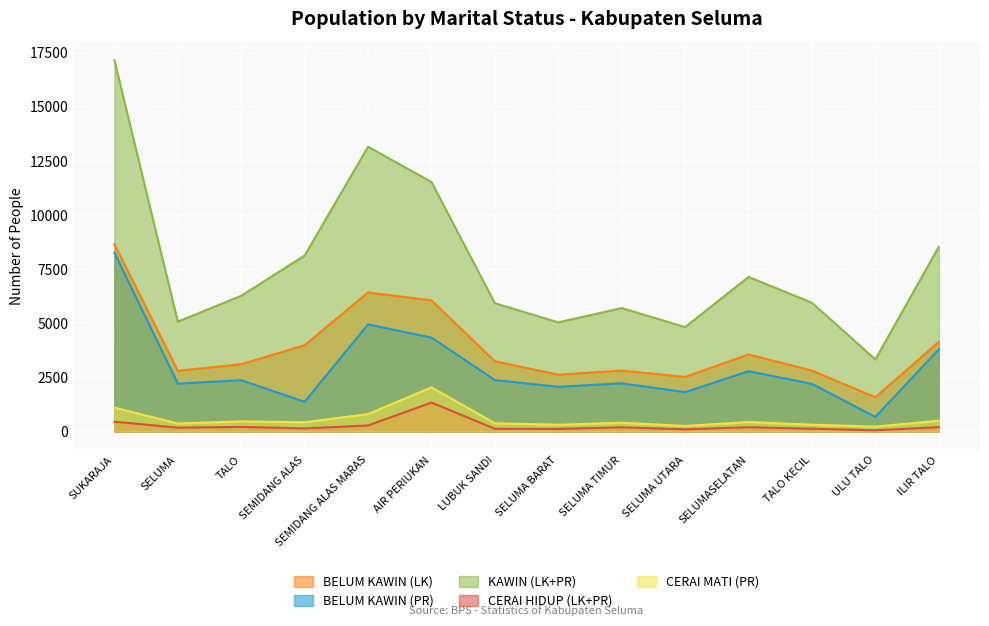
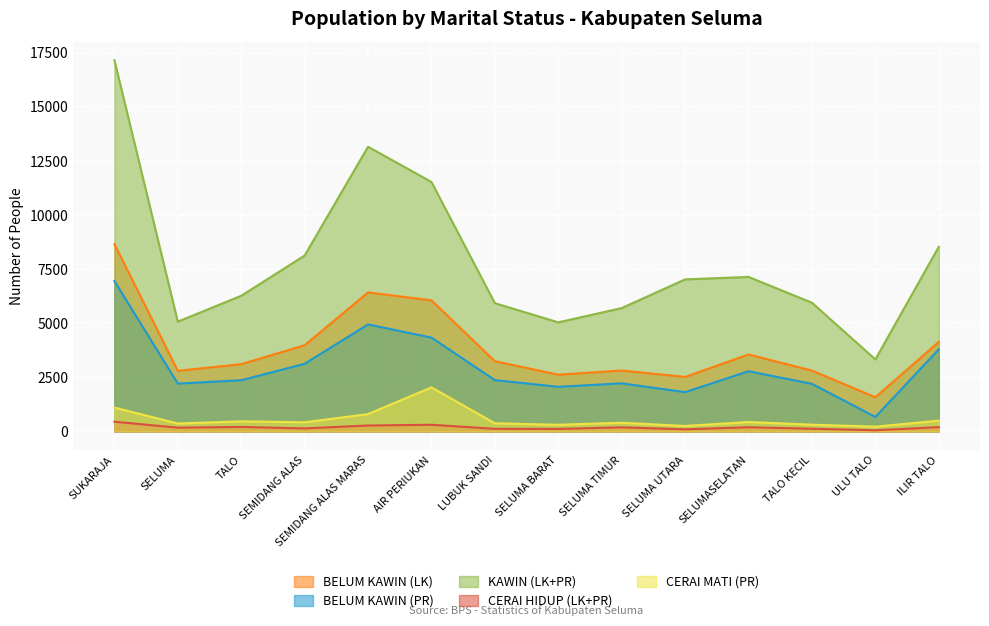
BELUM KAWIN (PR), SUKARAJA: 8300 -> 7000
BELUM KAWIN (PR), SEMIDANG ALAS: 1400 -> 3100
CERAI HIDUP (LK+PR), AIR PERIUKAN: 1300 -> 300
KAWIN (LK+PR), SELUMA UTARA: 4800 -> 7000
